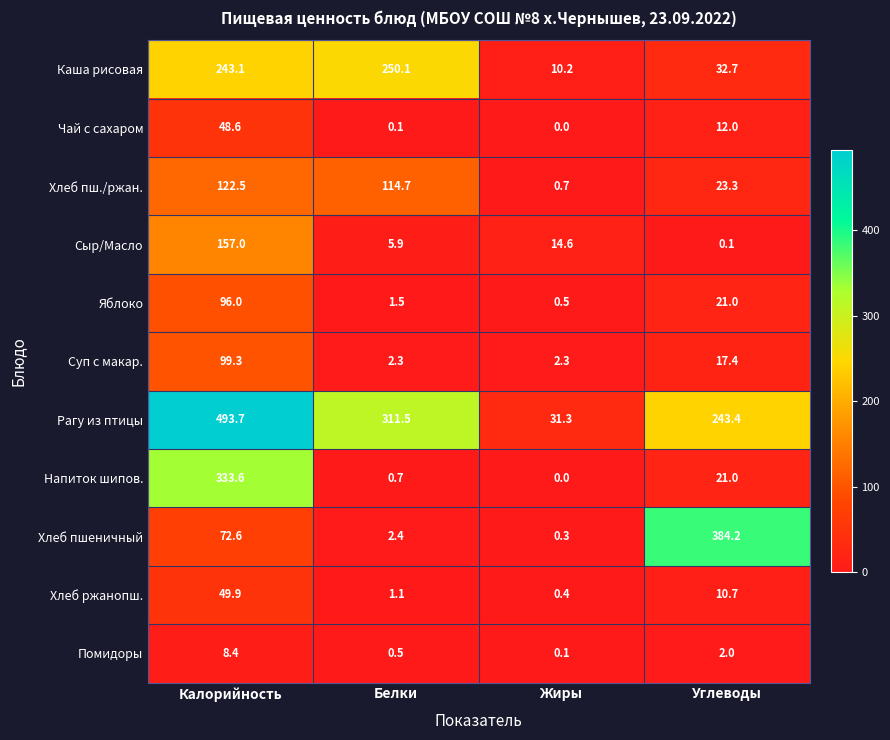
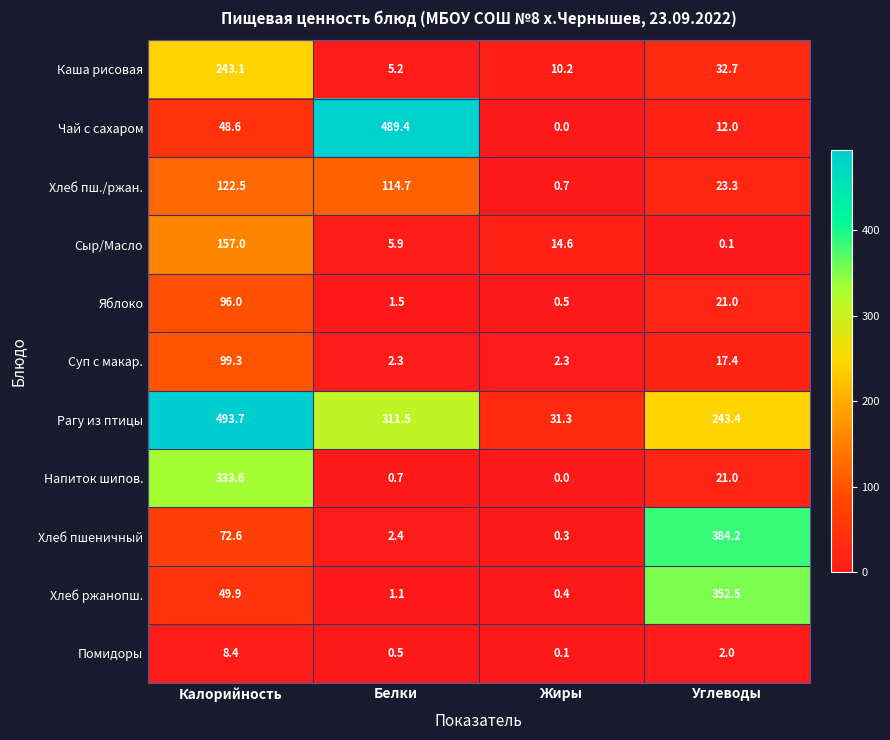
Каша рисовая, Белки: 250.1 -> 5.2
Чай с сахаром, Белки: 0.1 -> 489.4
Хлеб ржанопш., Углеводы: 10.7 -> 352.5
